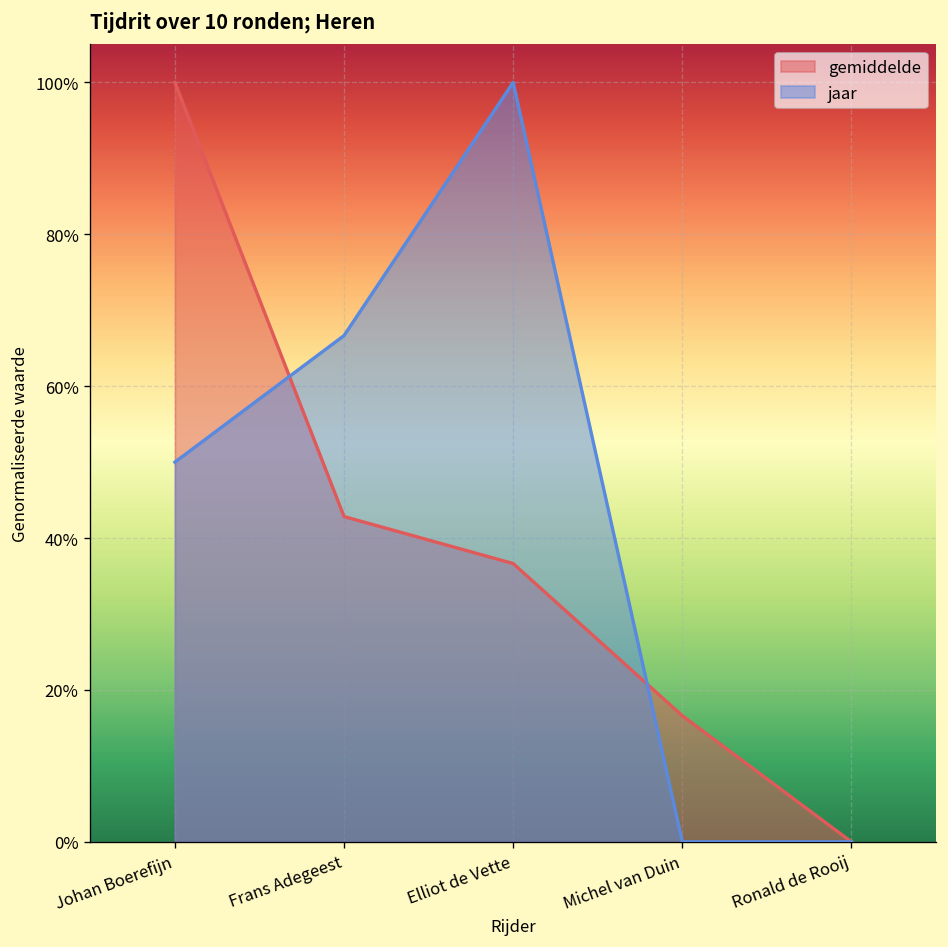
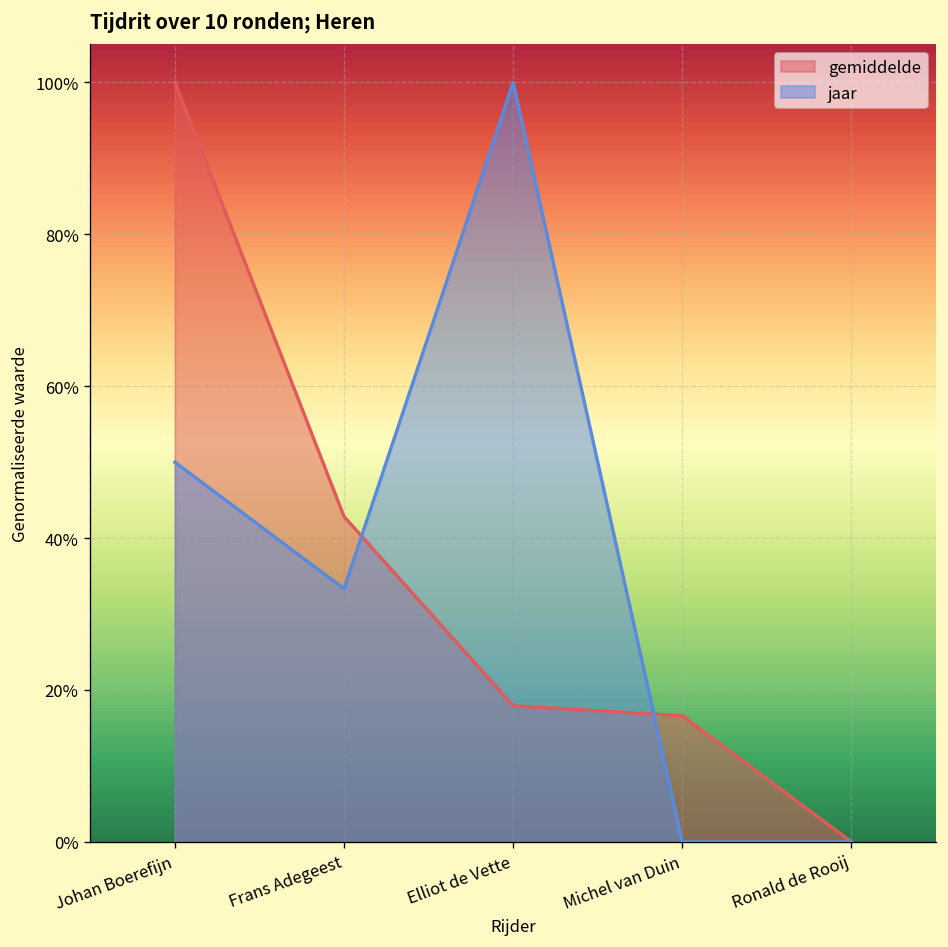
jaar, Frans Adegeest: 67% -> 33%
gemiddelde, Elliot de Vette: 37% -> 18%
